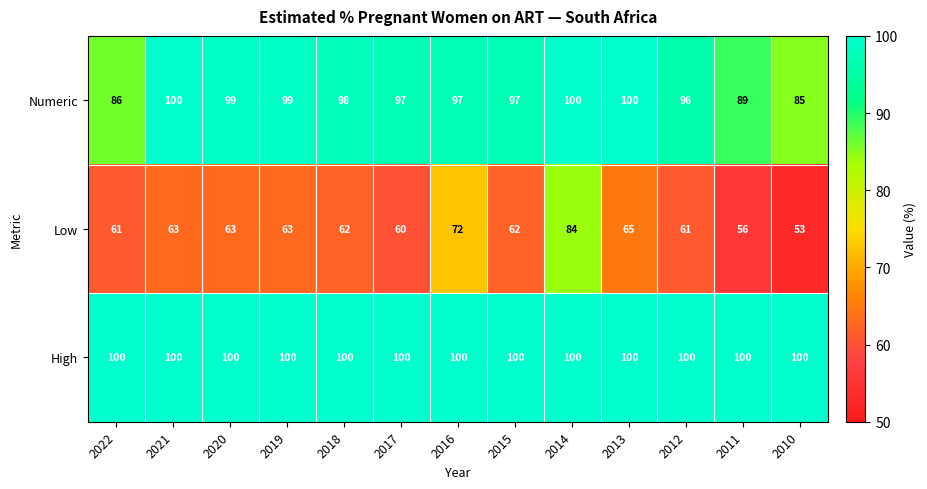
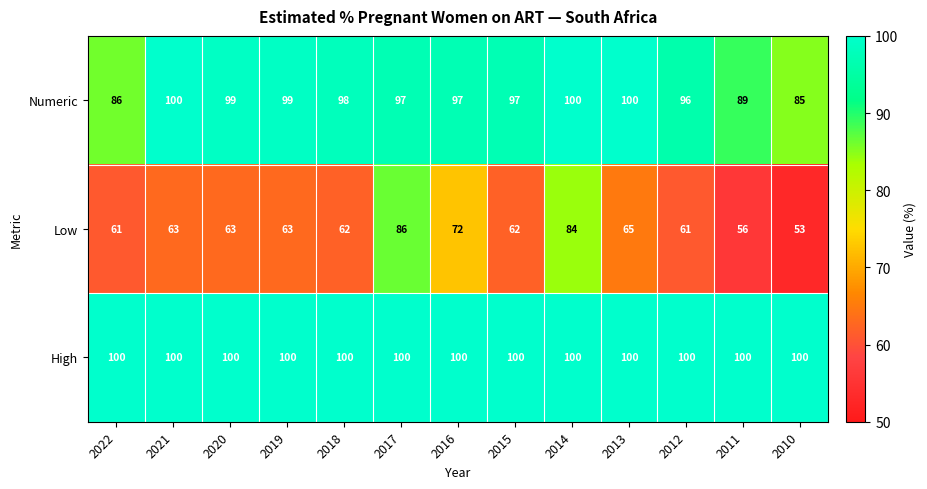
Low, 2017: 60 -> 86
